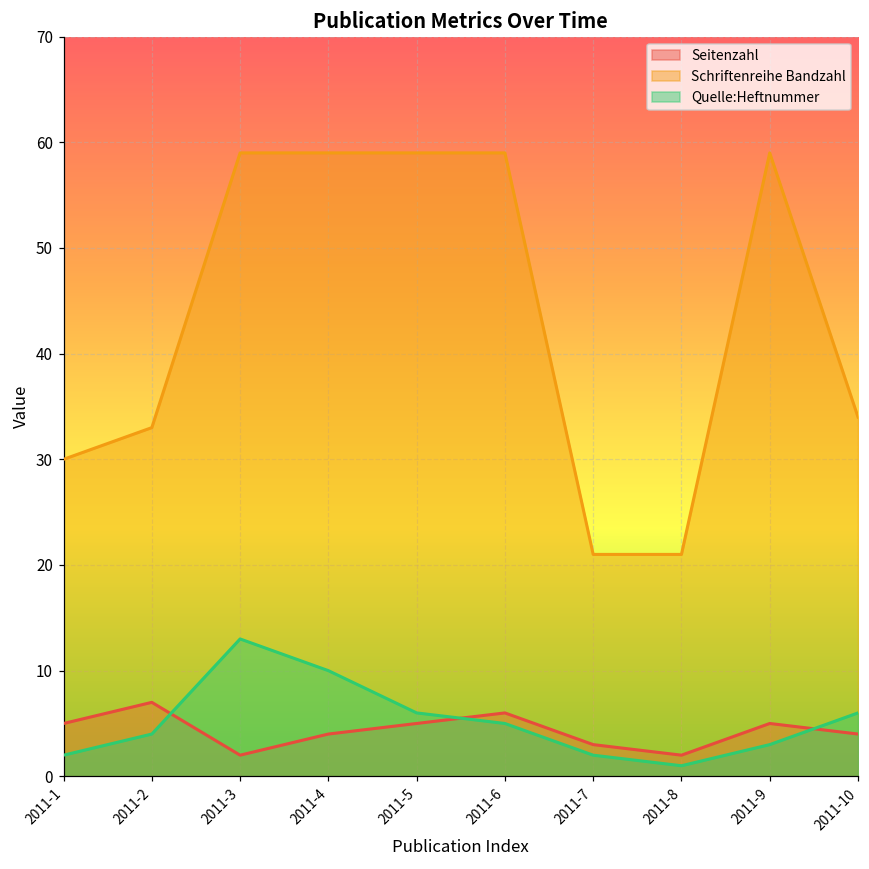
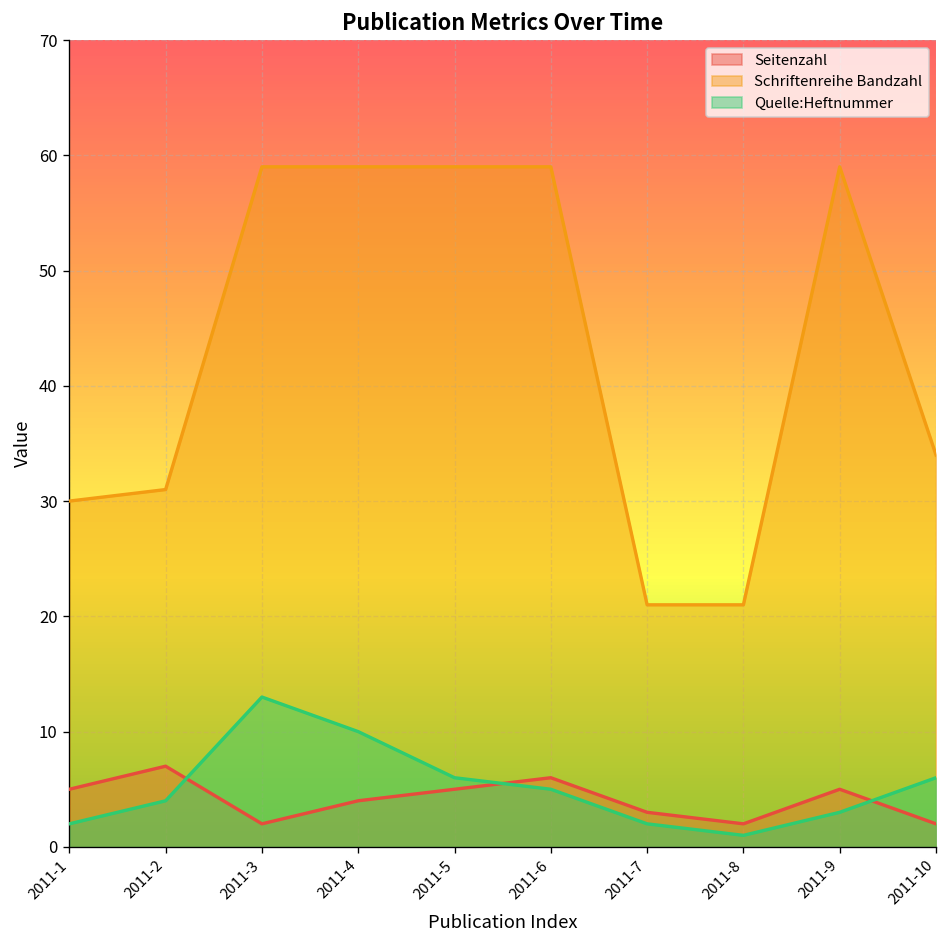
Schriftenreihe Bandzahl, 2011-2: 33 -> 31
Seitenzahl, 2011-10: 4 -> 2
